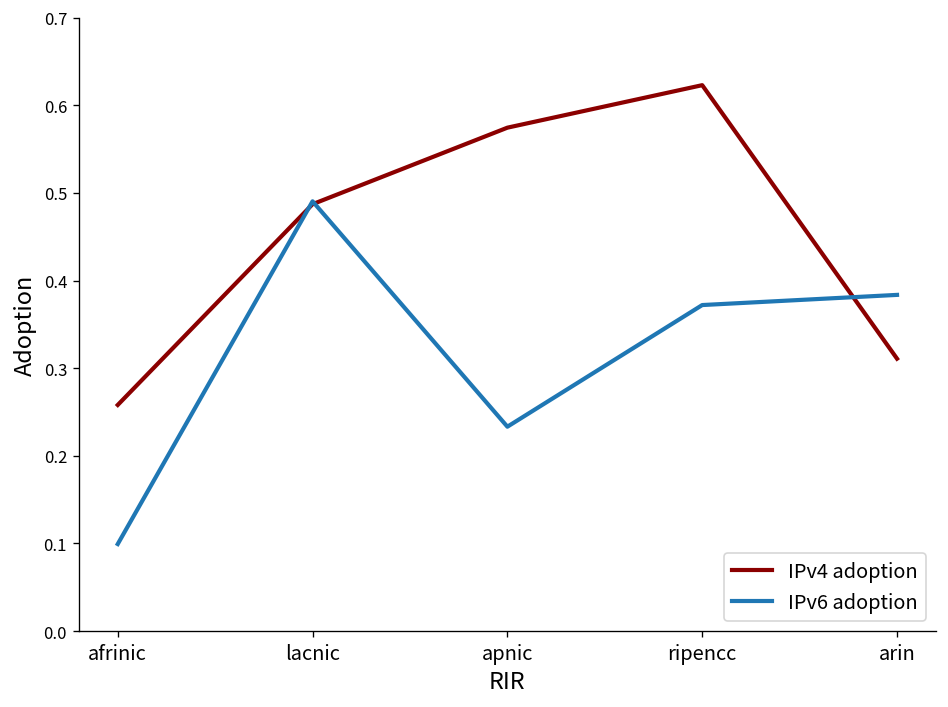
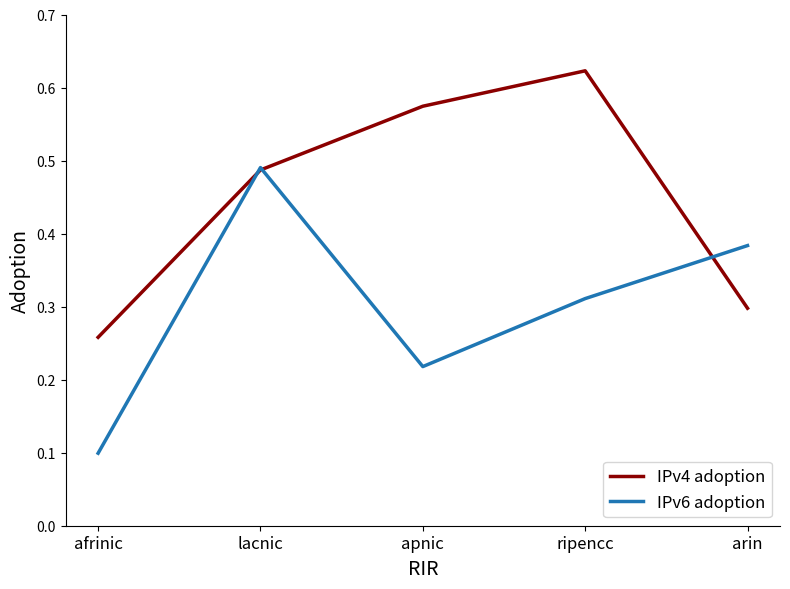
IPv6 adoption, apnic: 0.23 -> 0.22
IPv6 adoption, ripencc: 0.37 -> 0.31
IPv4 adoption, arin: 0.31 -> 0.30
